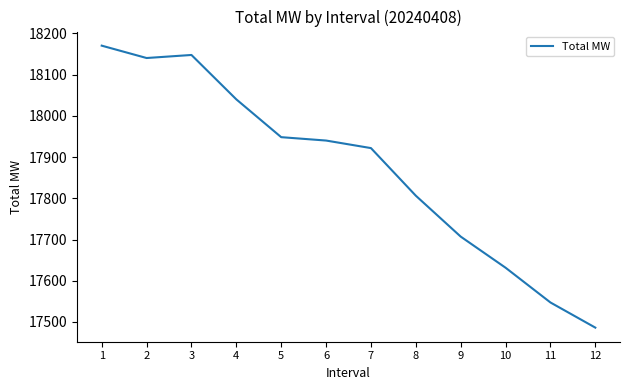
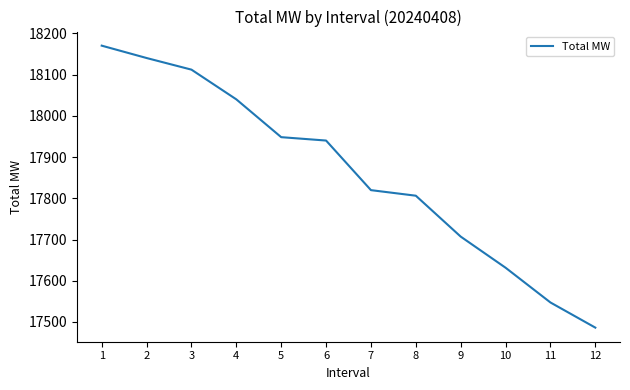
3: 18150 -> 18110
7: 17920 -> 17820
